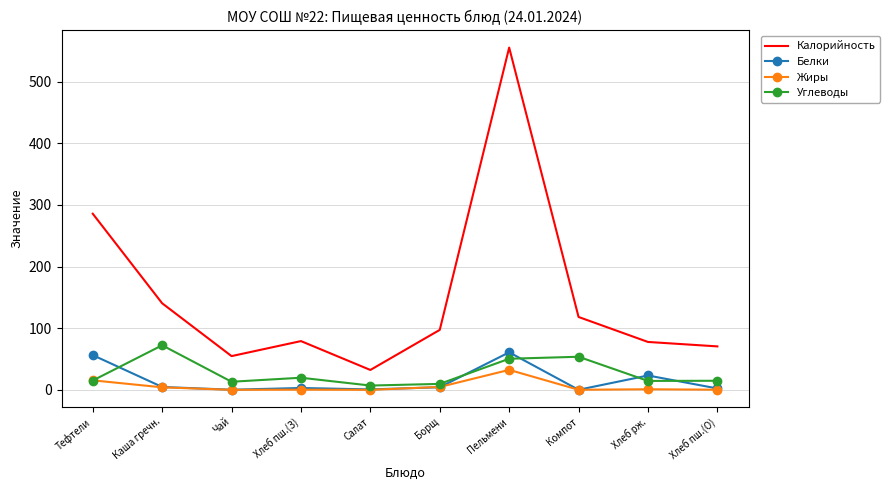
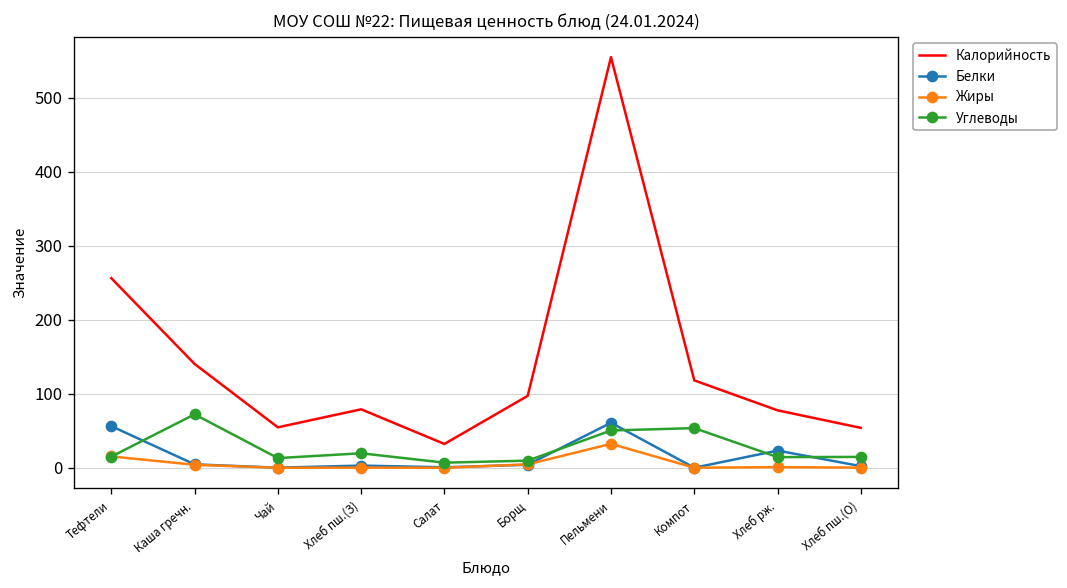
Калорийность, Тефтели: 290 -> 260
Калорийность, Хлеб пш.(О): 70 -> 50
